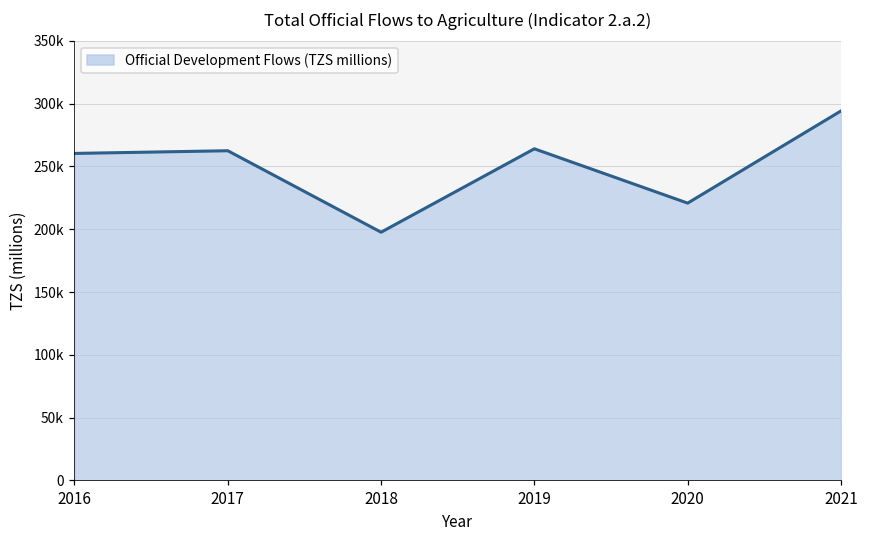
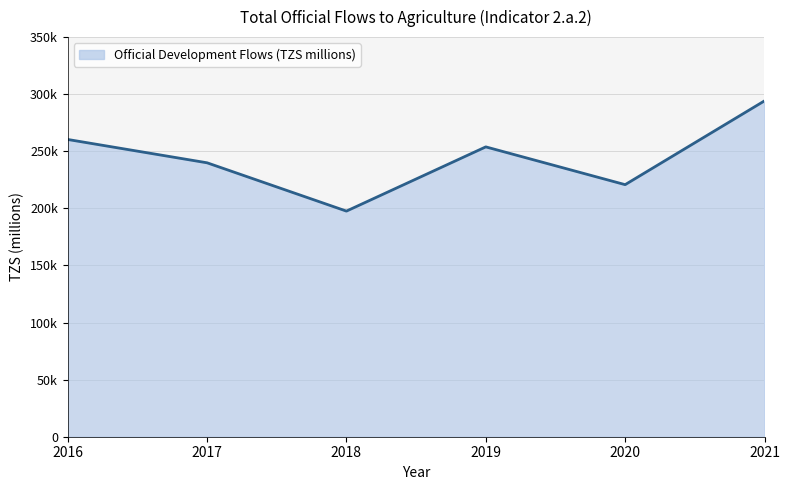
2017: 262000 -> 240000
2019: 264000 -> 254000
